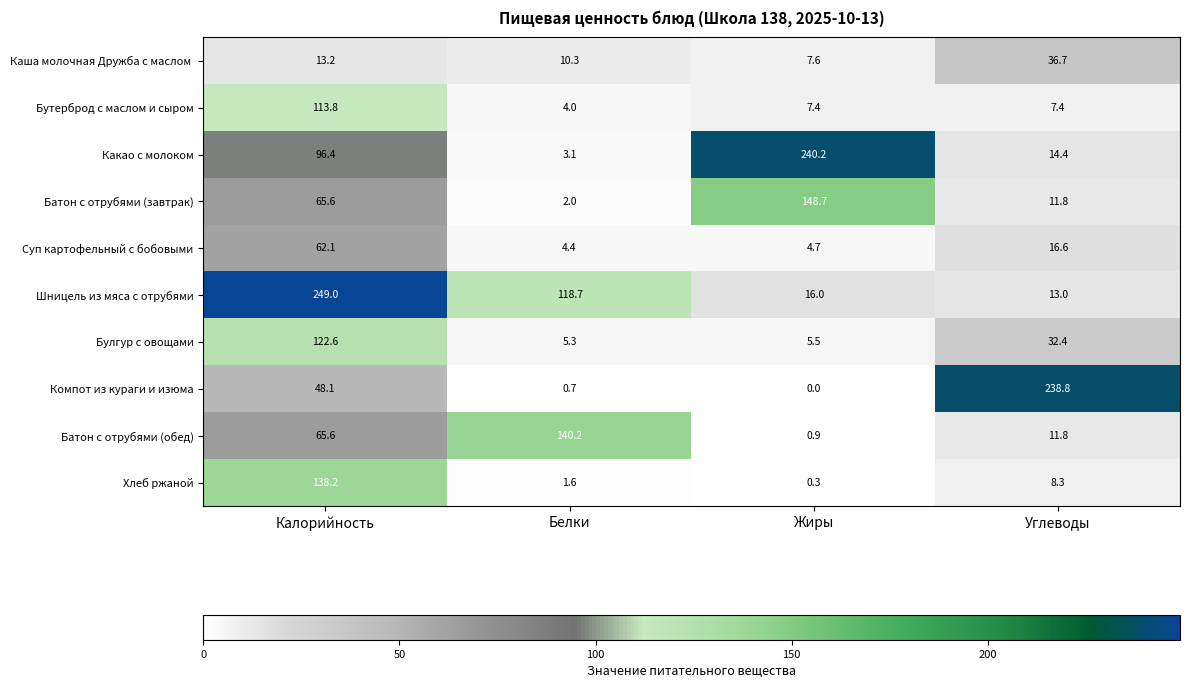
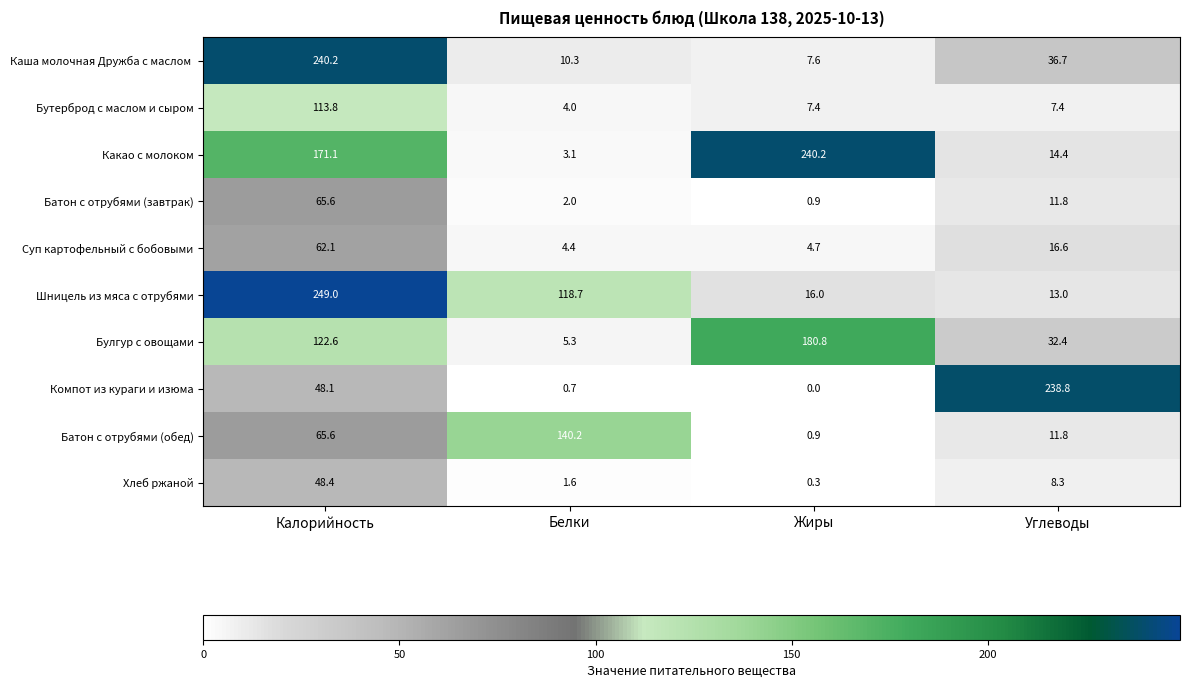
Каша молочная Дружба с маслом, Калорийность: 13.2 -> 240.2
Какао с молоком, Калорийность: 96.4 -> 171.1
Батон с отрубями (завтрак), Жиры: 148.7 -> 0.9
Булгур с овощами, Жиры: 5.5 -> 180.8
Хлеб ржаной, Калорийность: 138.2 -> 48.4
